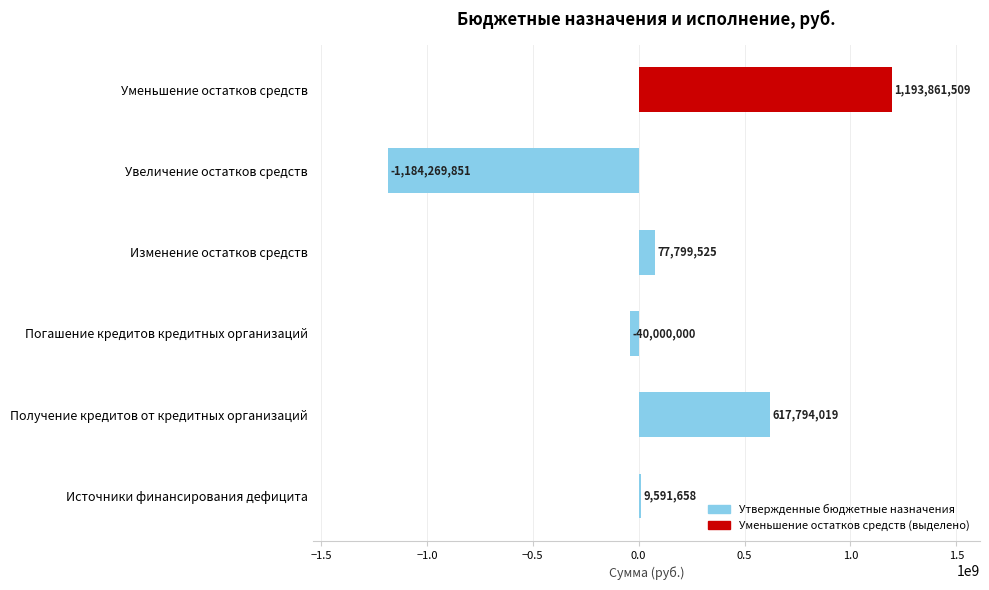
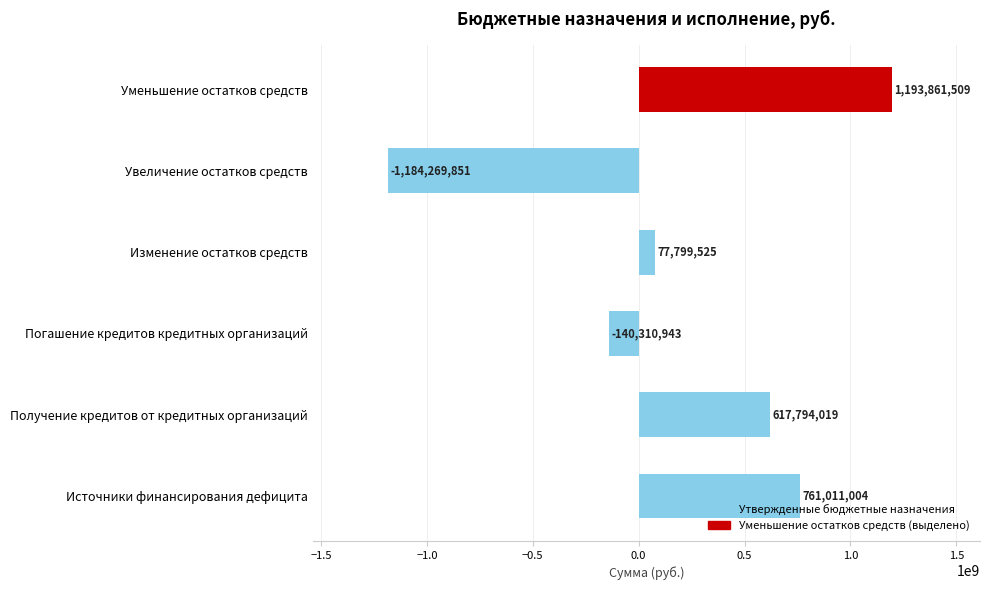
Погашение кредитов кредитных организаций: -40,000,000 -> -140,310,943
Источники финансирования дефицита: 9,591,658 -> 761,011,004
